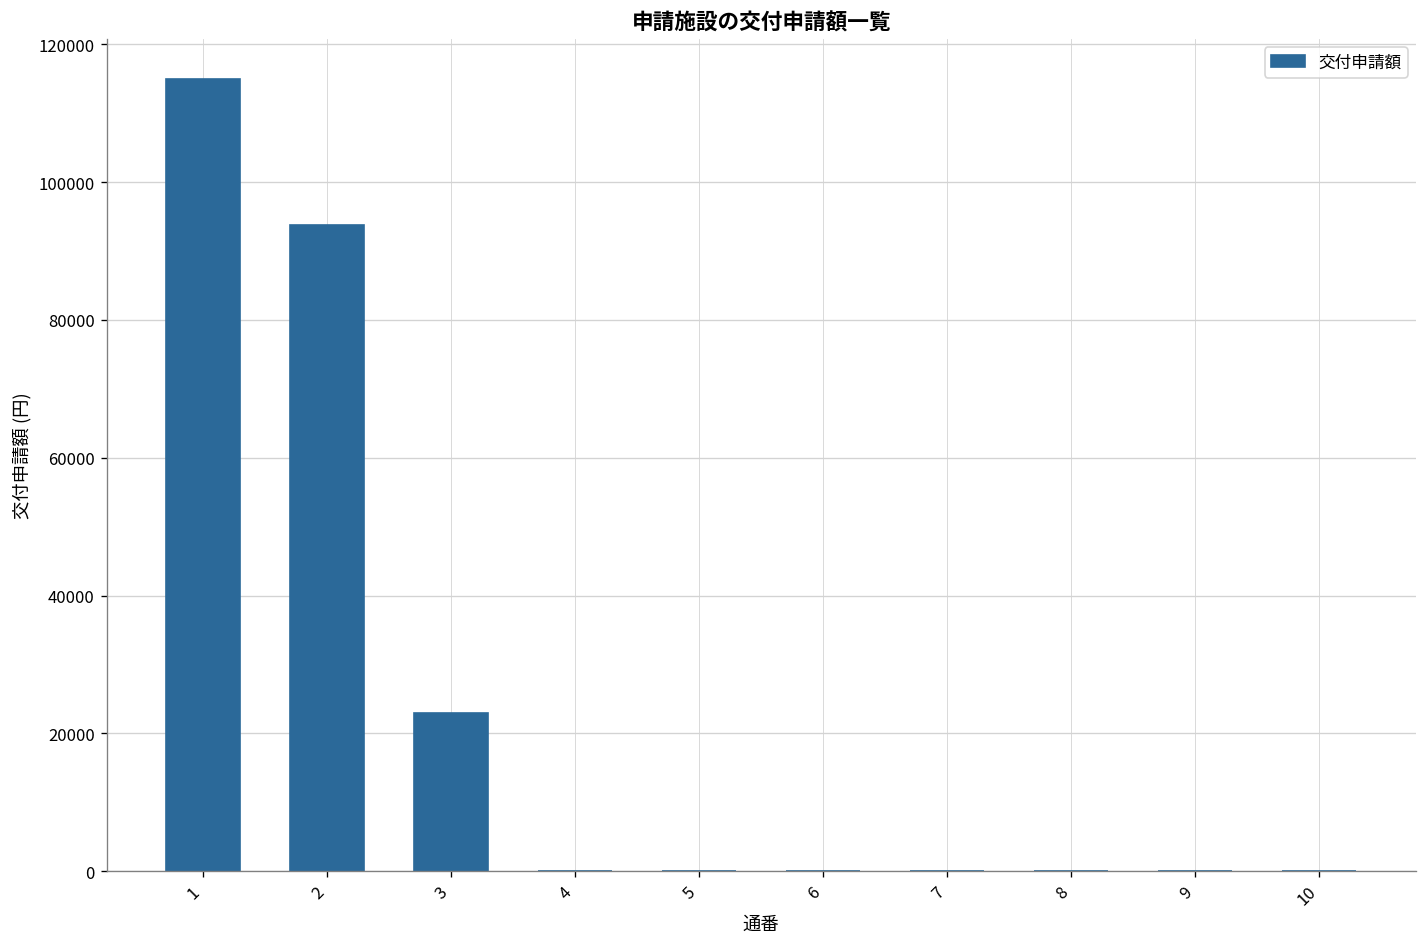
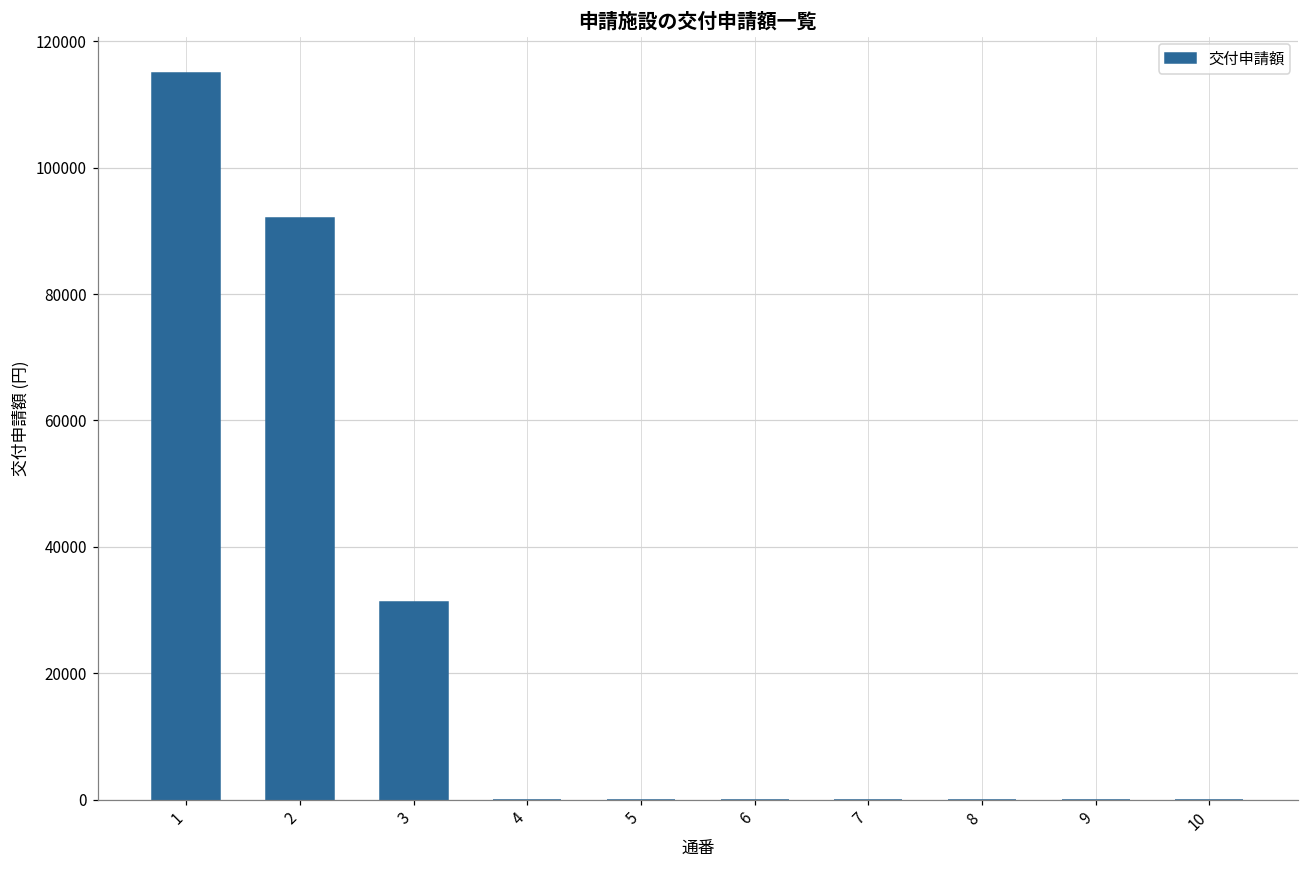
2: 94000 -> 92000
3: 23000 -> 31000
